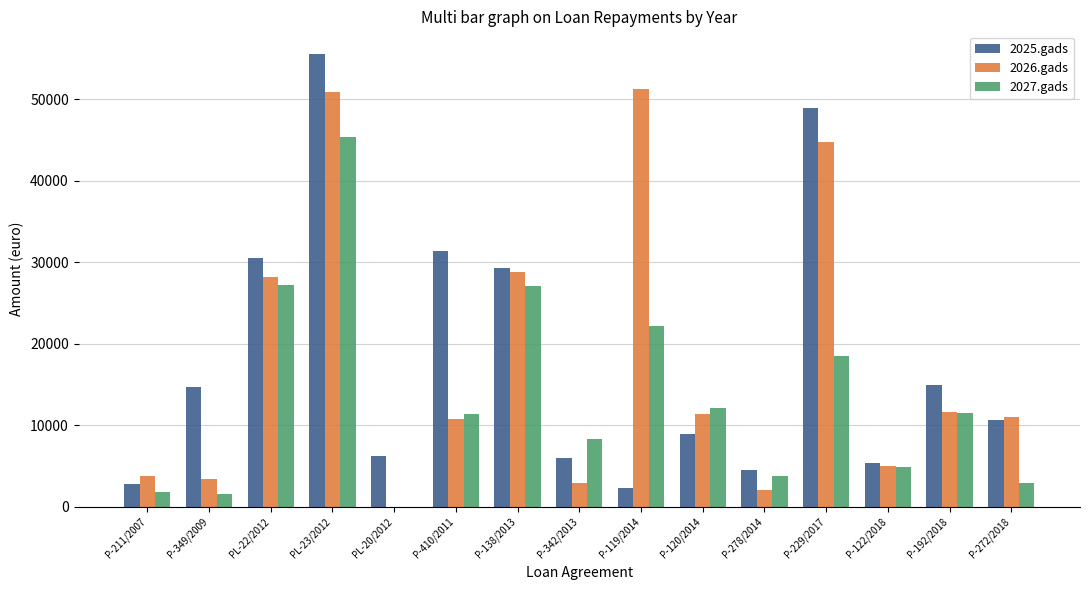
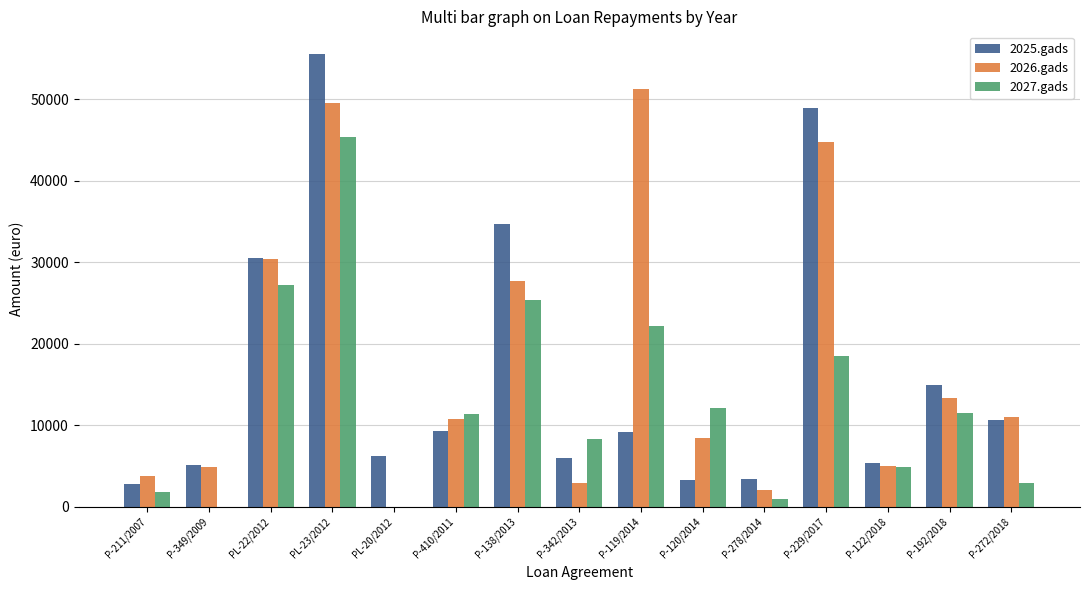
2025.gads, P-349/2009: 15000 -> 5000
2026.gads, P-349/2009: 3000 -> 5000
2027.gads, P-349/2009: 2000 -> 0
2026.gads, PL-22/2012: 28000 -> 30000
2026.gads, PL-23/2012: 51000 -> 50000
2025.gads, P-410/2011: 31000 -> 9000
2025.gads, P-138/2013: 29000 -> 35000
2026.gads, P-138/2013: 29000 -> 28000
2027.gads, P-138/2013: 27000 -> 25000
2025.gads, P-119/2014: 2000 -> 9000
2025.gads, P-120/2014: 9000 -> 3000
2026.gads, P-120/2014: 11000 -> 8000
2025.gads, P-278/2014: 4000 -> 3000
2027.gads, P-278/2014: 4000 -> 1000
2026.gads, P-192/2018: 12000 -> 13000
